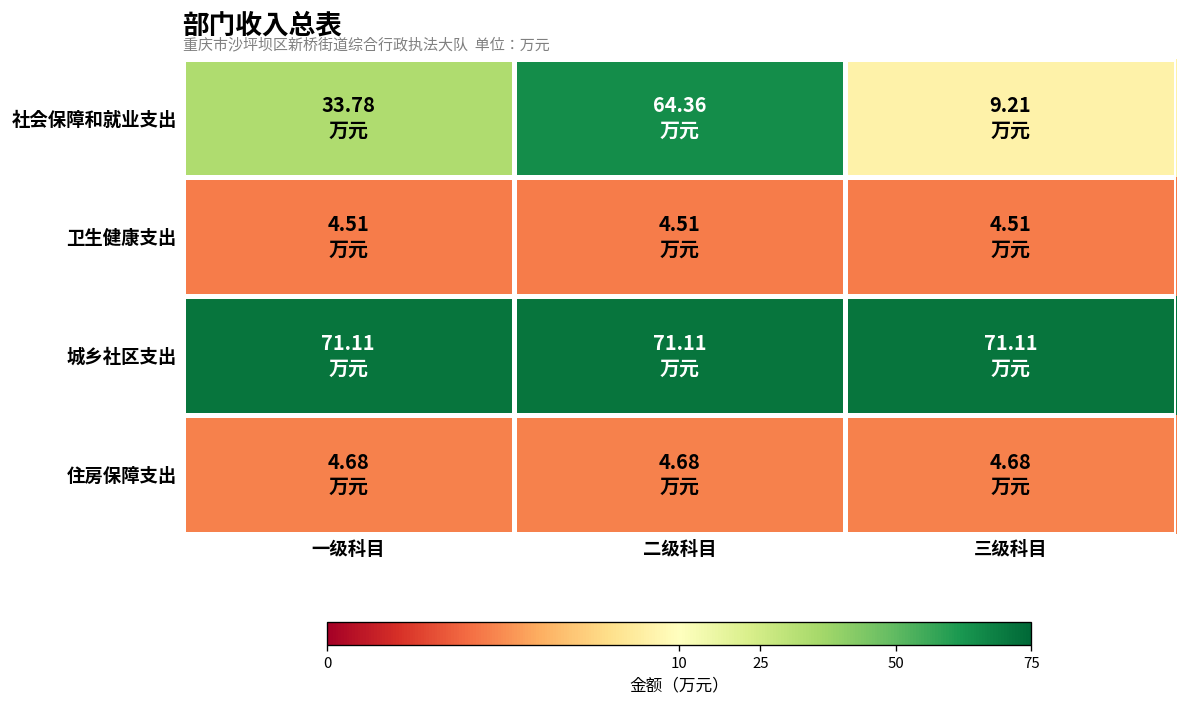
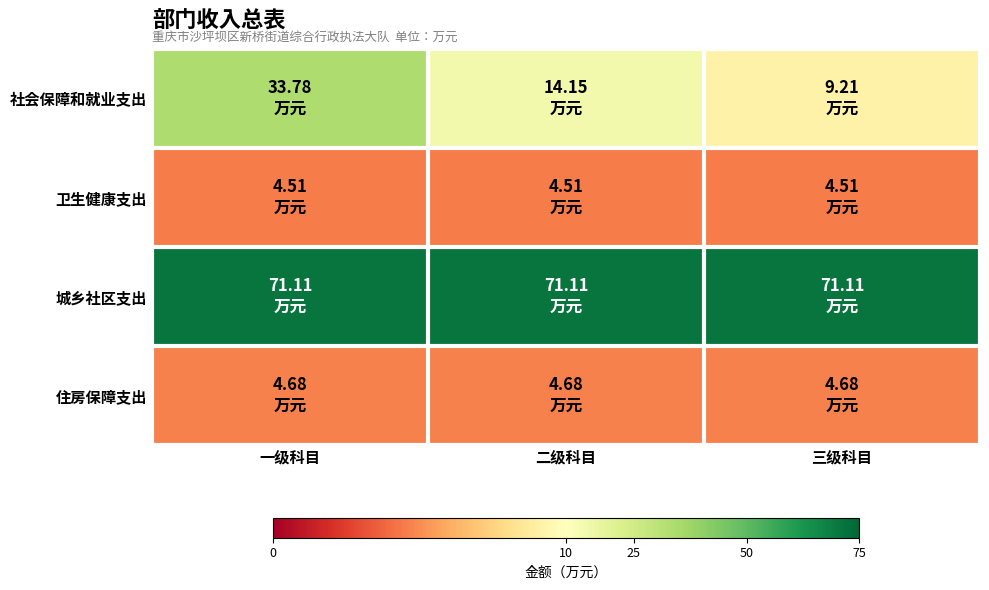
社会保障和就业支出, 二级科目: 64.36 -> 14.15
